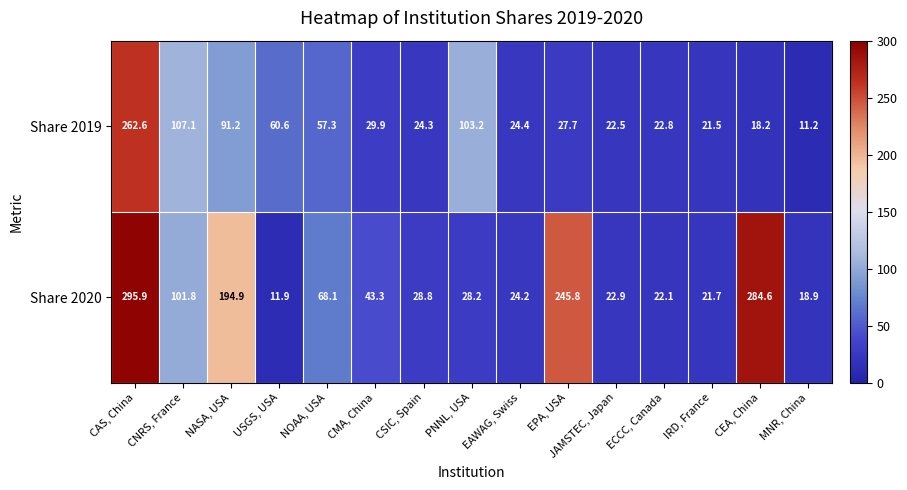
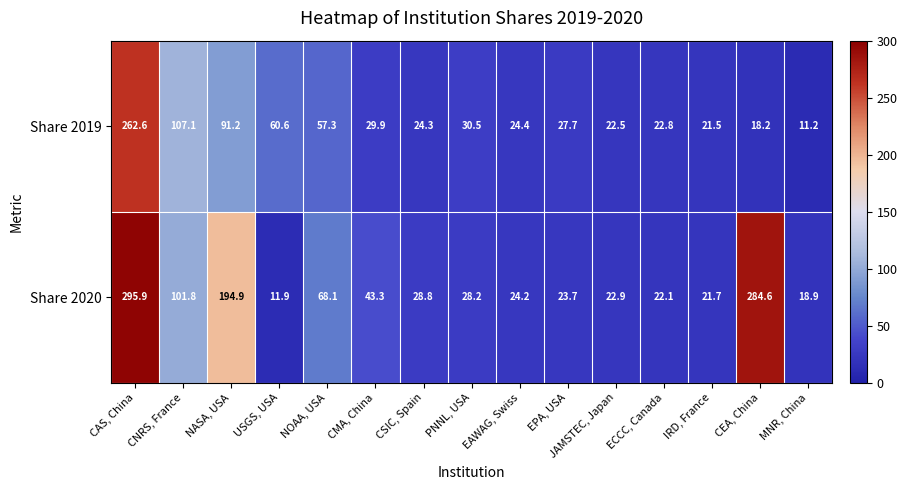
Share 2019, PNNL, USA: 103.2 -> 30.5
Share 2020, EPA, USA: 245.8 -> 23.7
